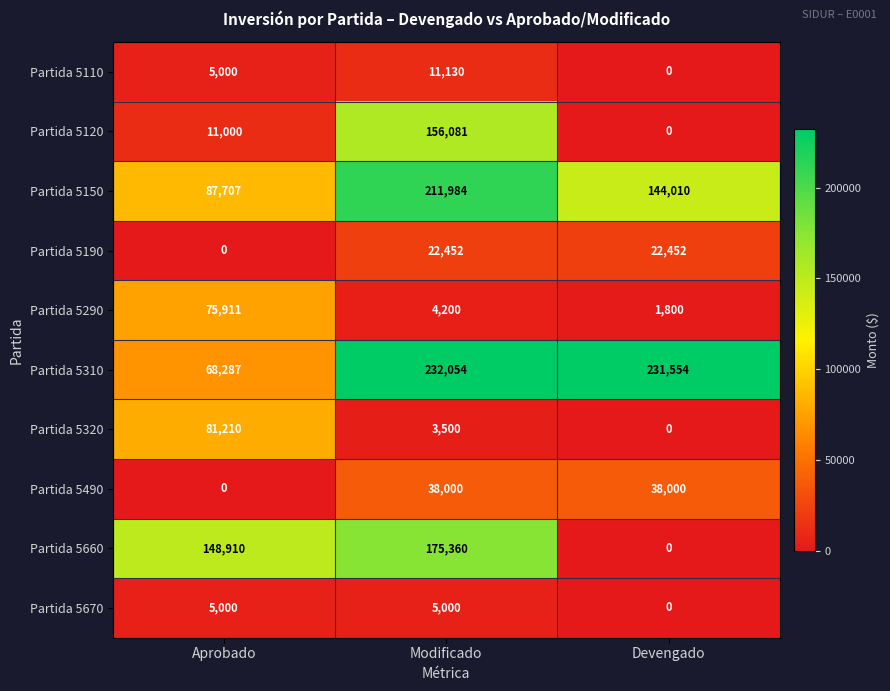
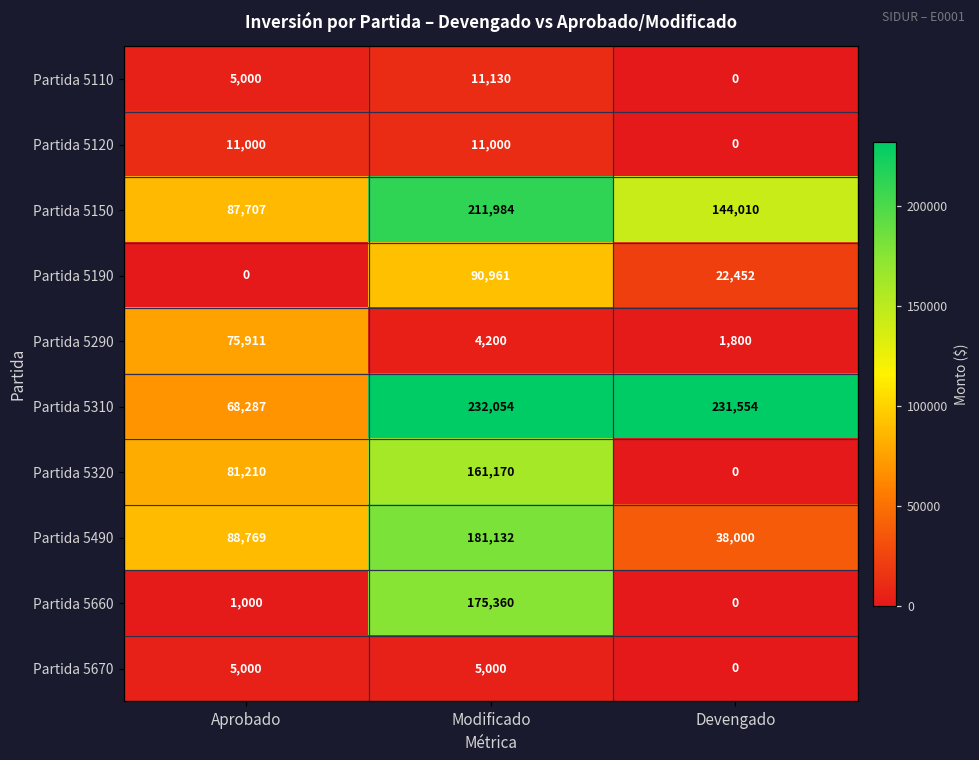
Partida 5120, Modificado: 156,081 -> 11,000
Partida 5190, Modificado: 22,452 -> 90,961
Partida 5320, Modificado: 3,500 -> 161,170
Partida 5490, Aprobado: 0 -> 88,769
Partida 5490, Modificado: 38,000 -> 181,132
Partida 5660, Aprobado: 148,910 -> 1,000
